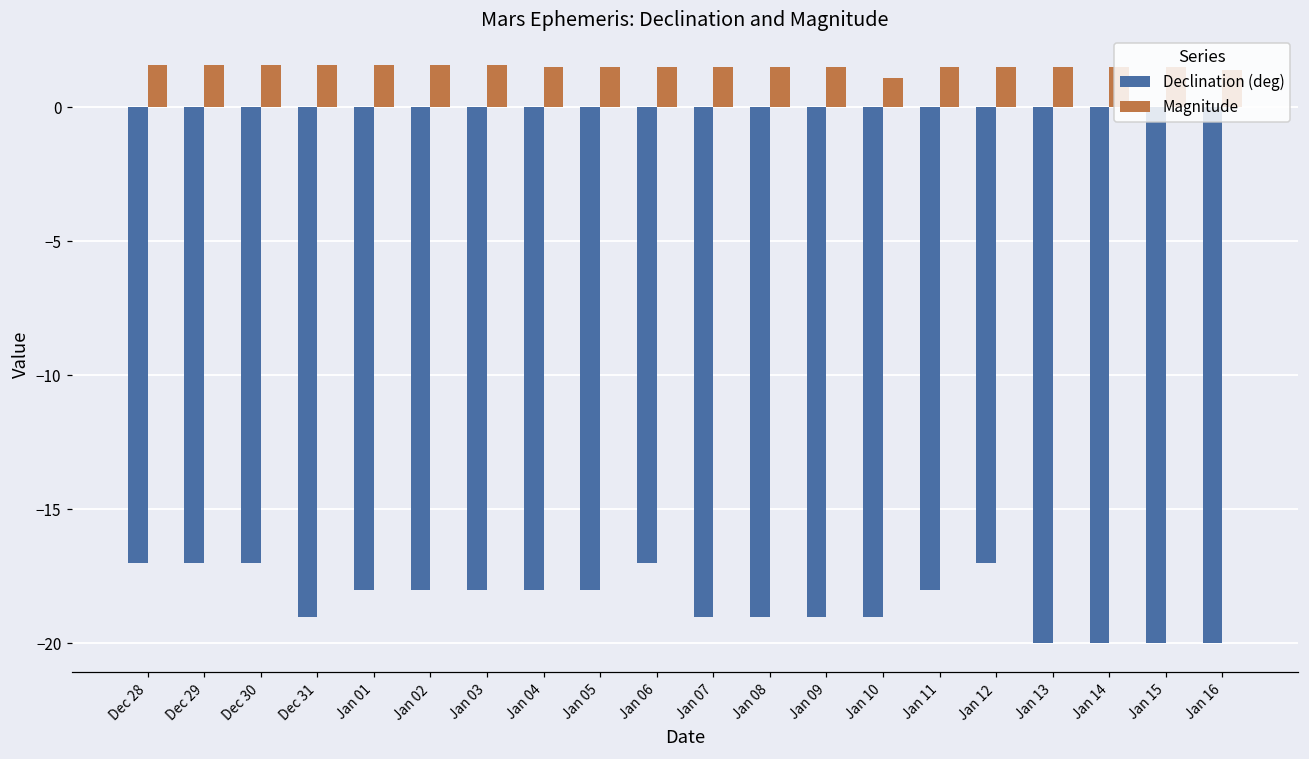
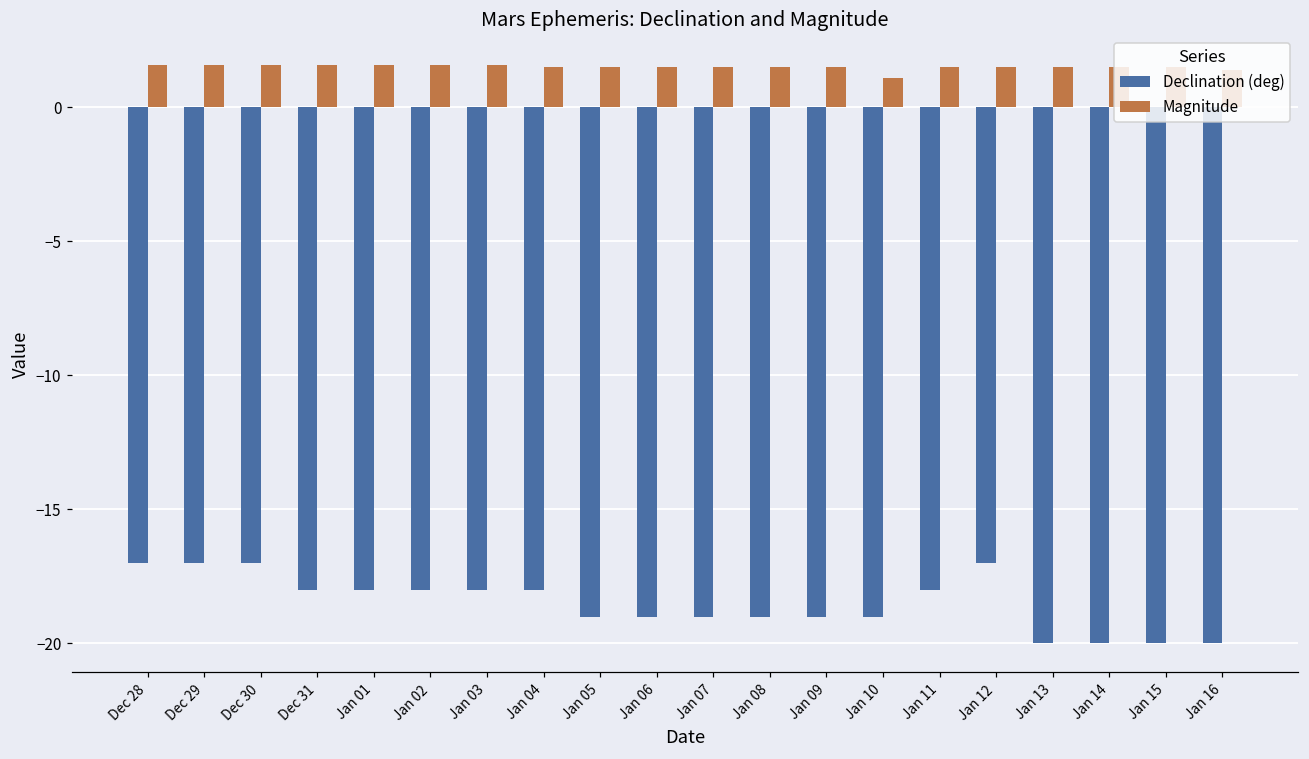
Declination (deg), Dec 31: -19 -> -18
Declination (deg), Jan 05: -18 -> -19
Declination (deg), Jan 06: -17 -> -19
